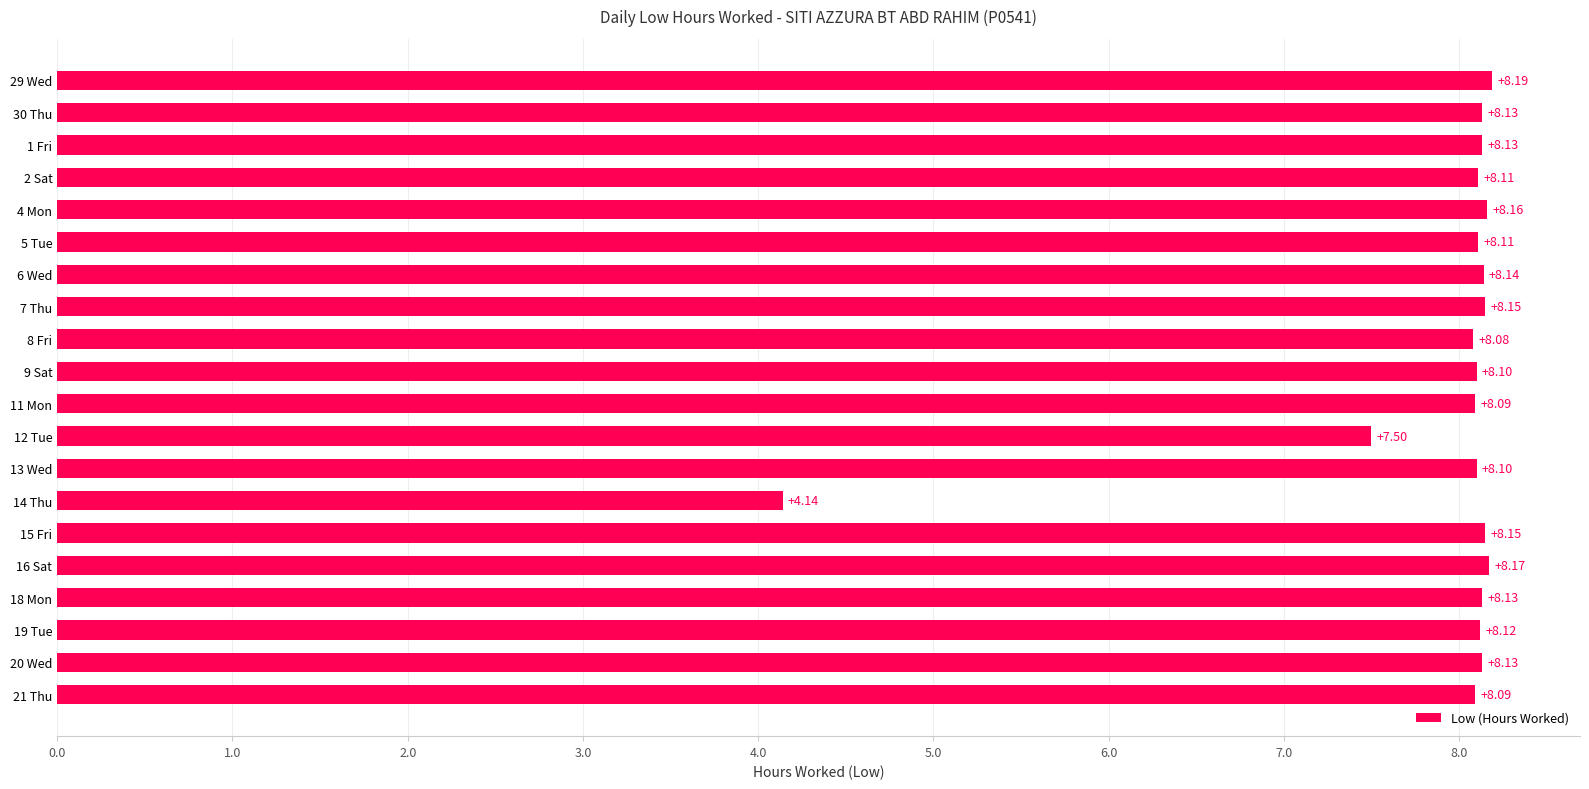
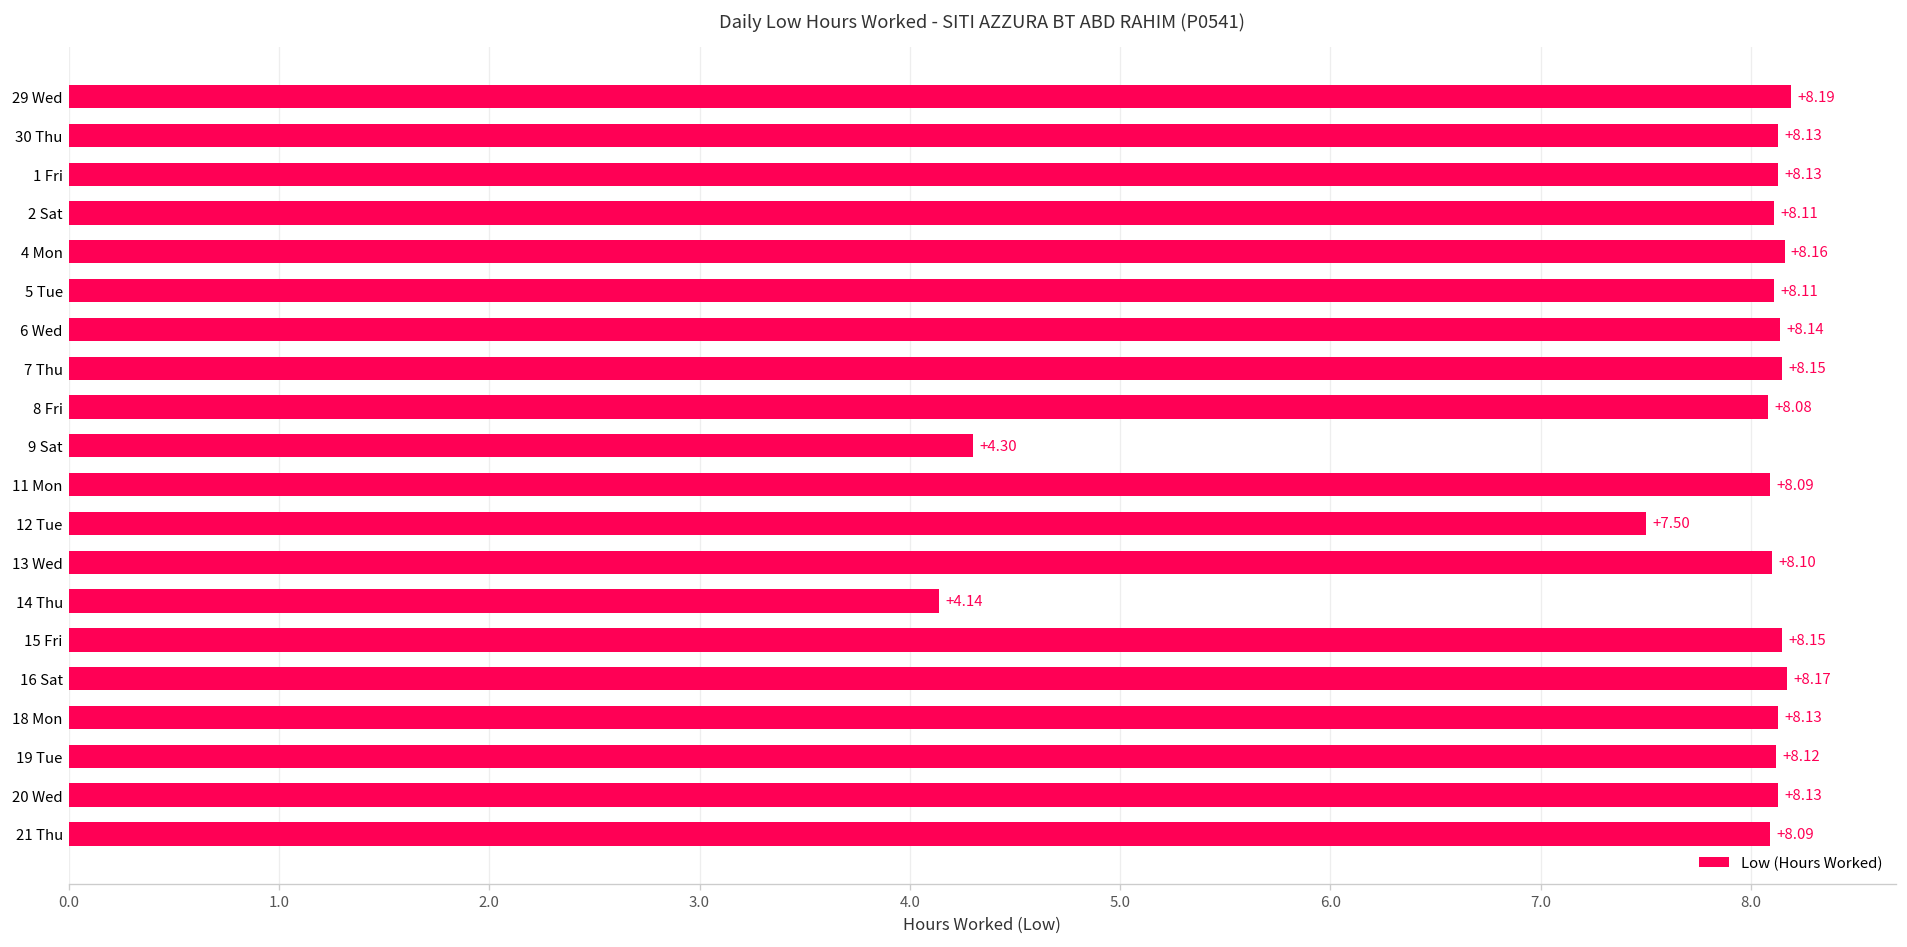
9 Sat: +8.10 -> +4.30
